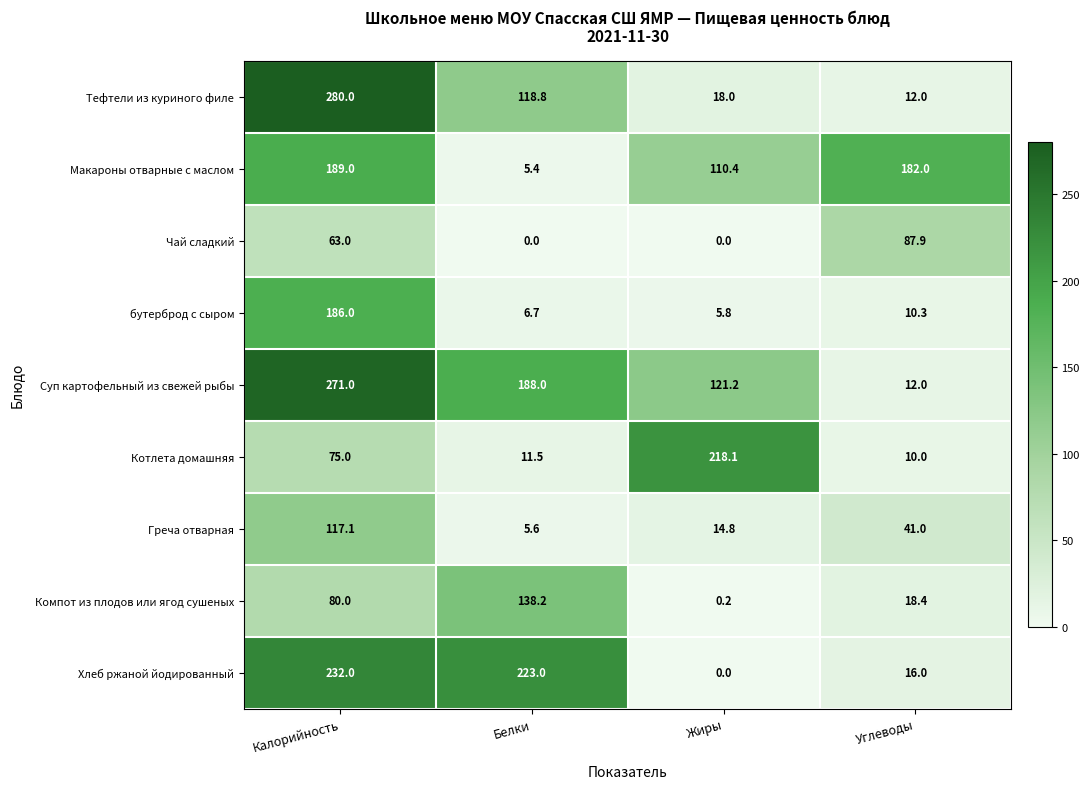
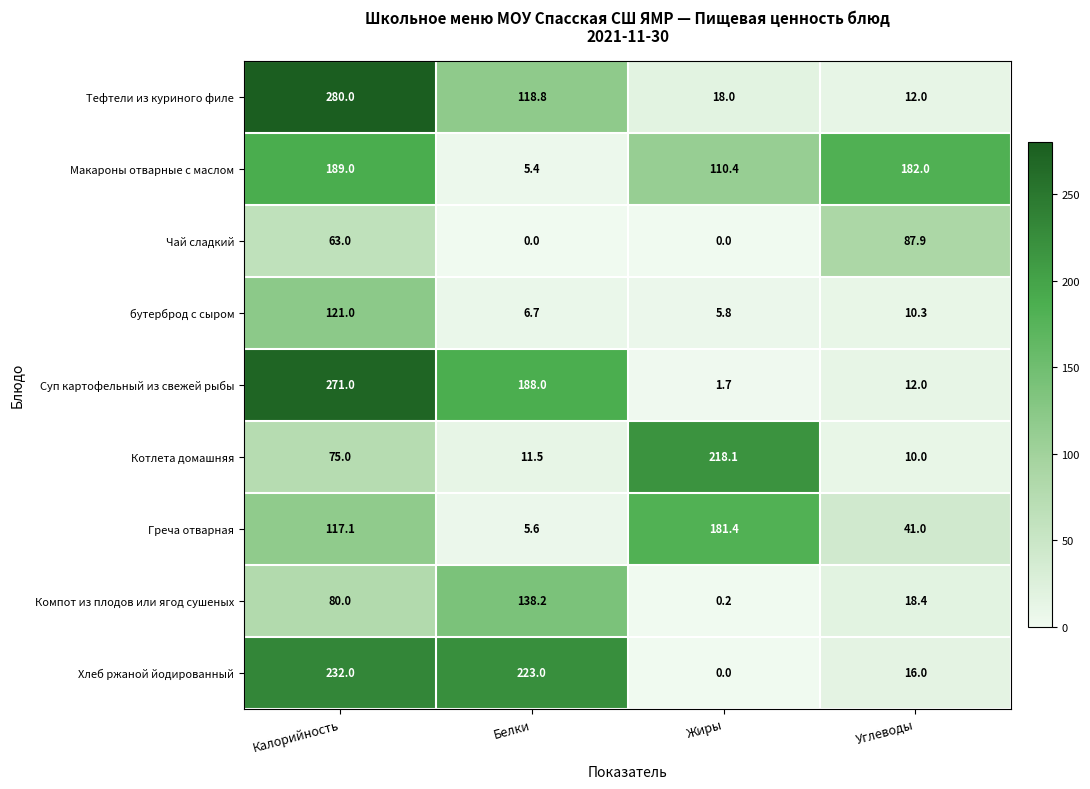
бутерброд с сыром, Калорийность: 186.0 -> 121.0
Суп картофельный из свежей рыбы, Жиры: 121.2 -> 1.7
Греча отварная, Жиры: 14.8 -> 181.4
